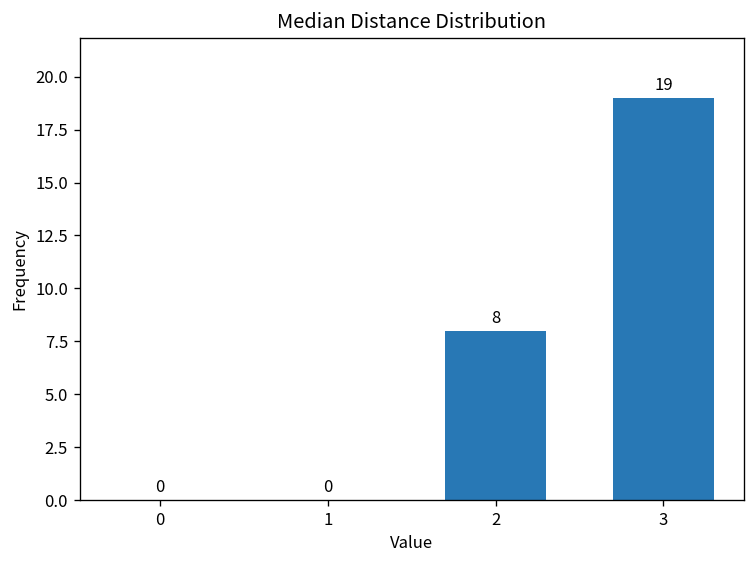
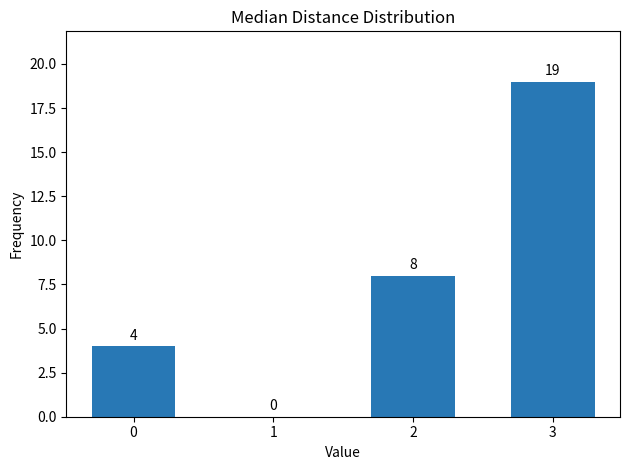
0: 0 -> 4
